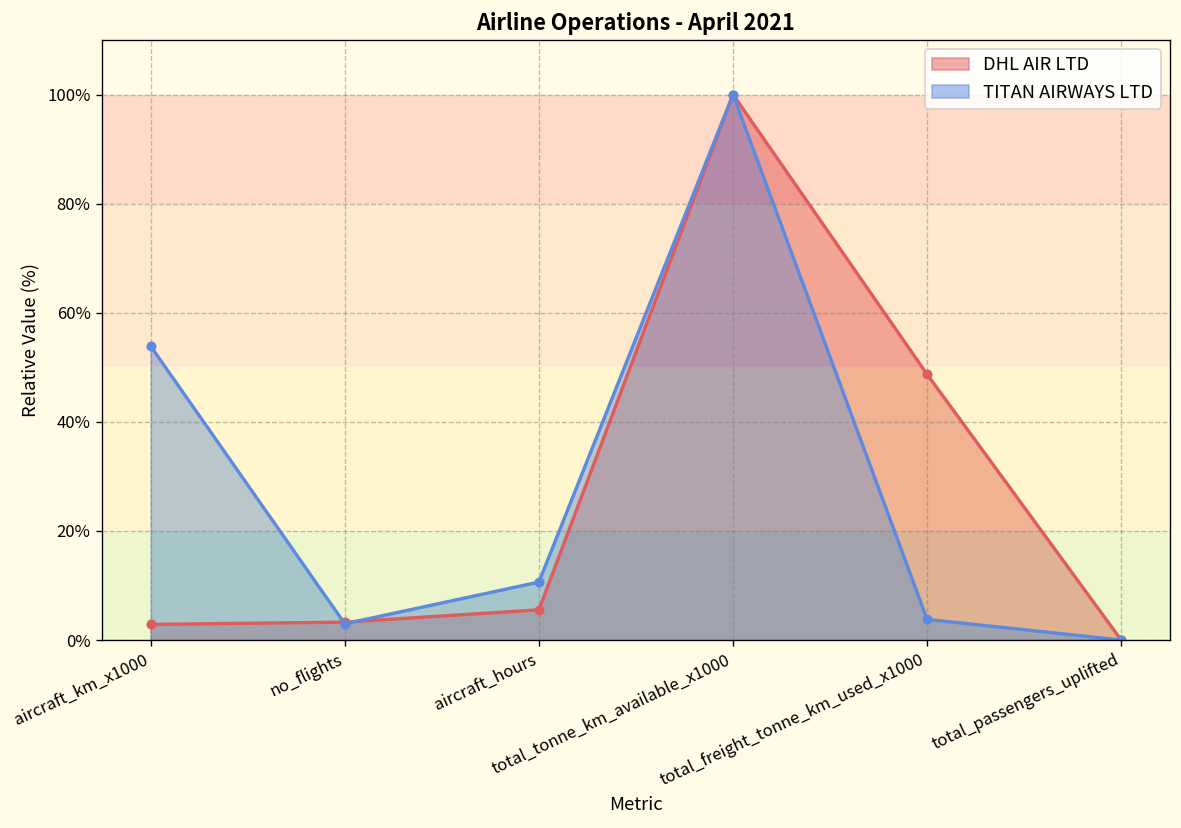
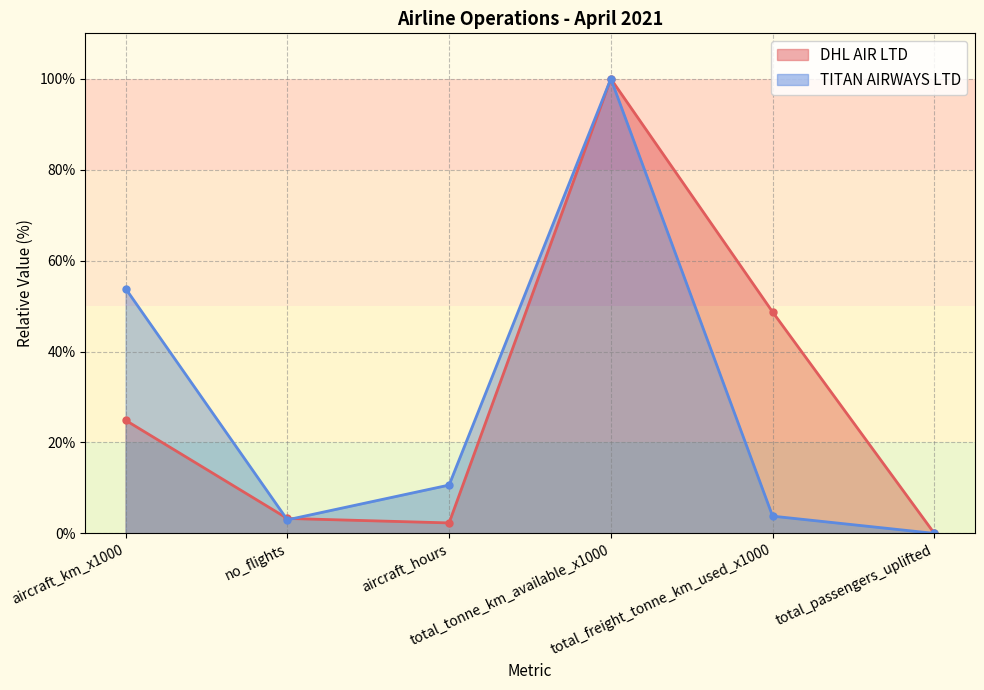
DHL AIR LTD, aircraft_km_x1000: 3% -> 25%
DHL AIR LTD, aircraft_hours: 6% -> 2%
